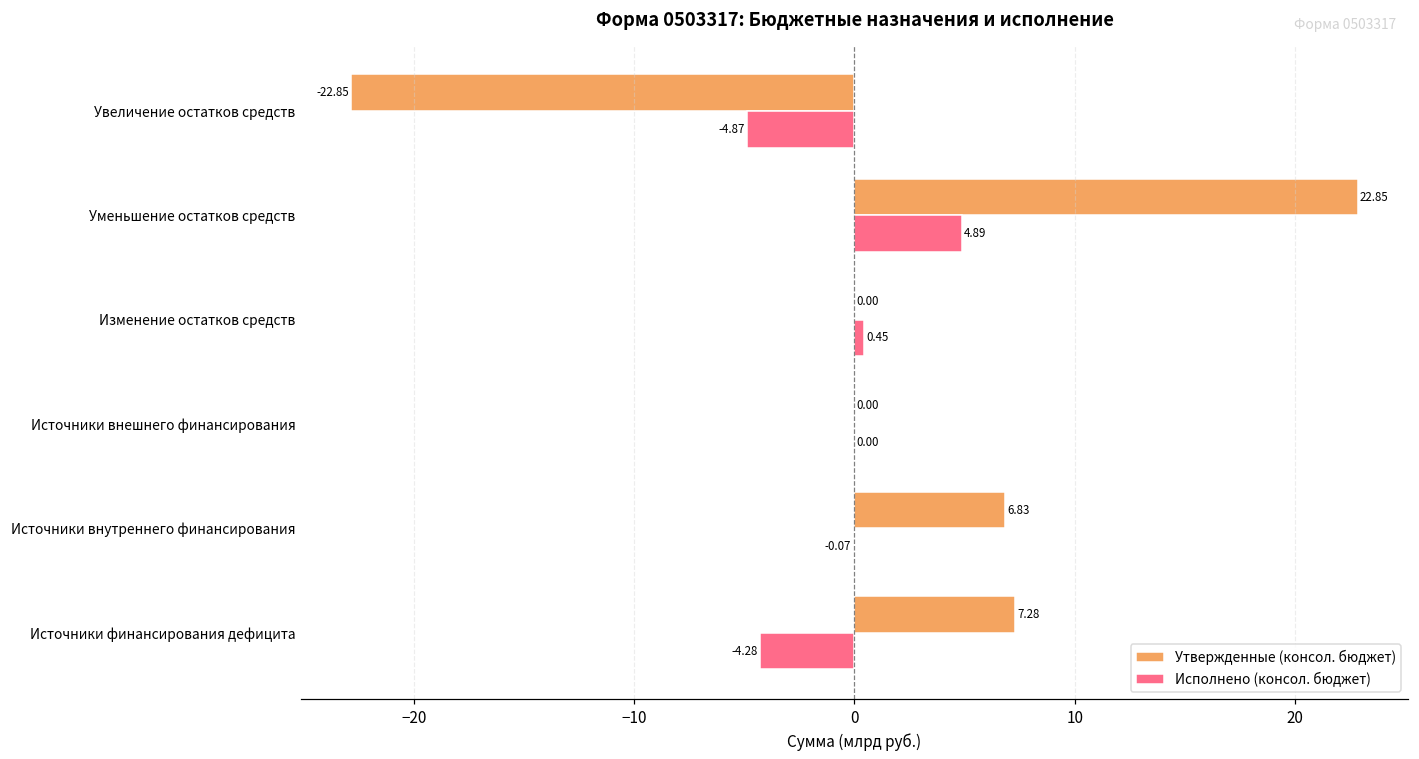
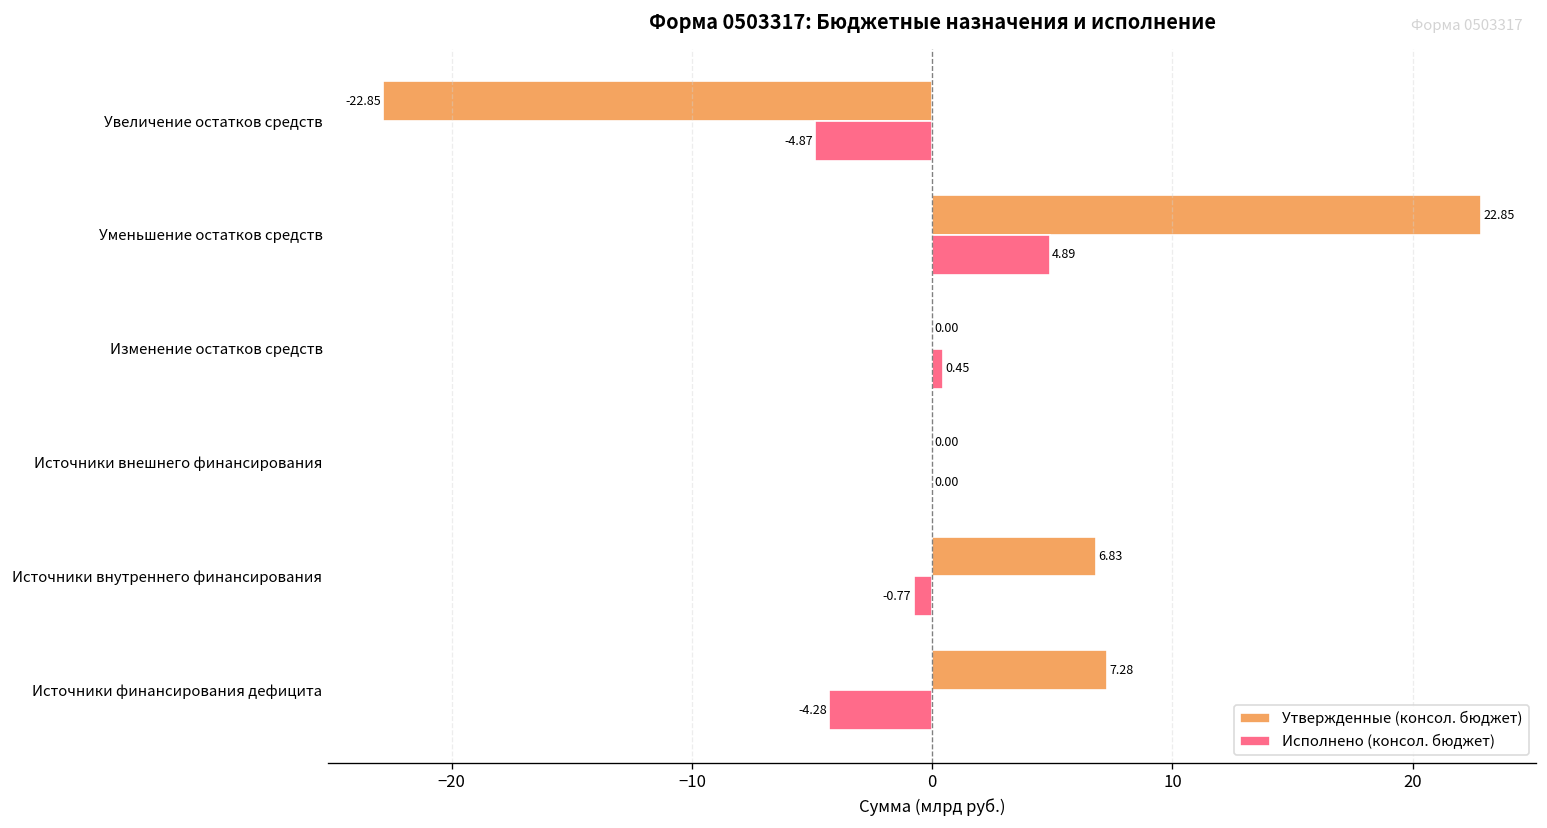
Исполнено (консол. бюджет), Источники внутреннего финансирования: -0.07 -> -0.77
